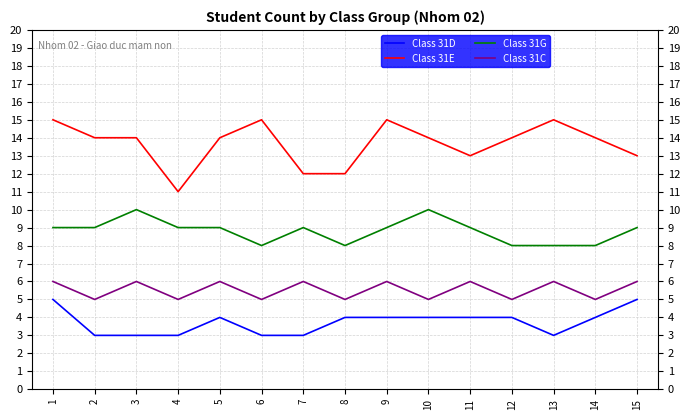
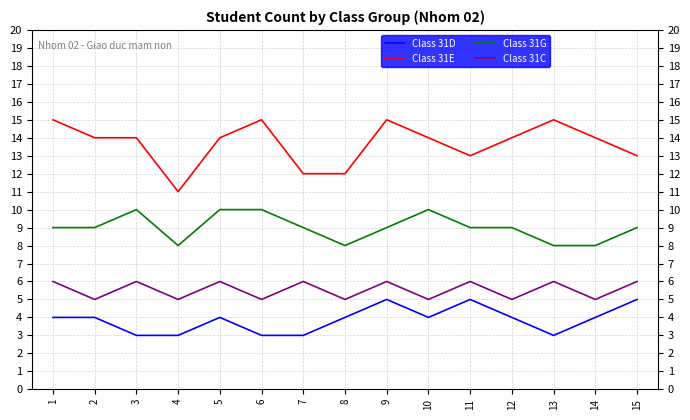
Class 31D, 1: 5 -> 4
Class 31D, 2: 3 -> 4
Class 31G, 4: 9 -> 8
Class 31G, 5: 9 -> 10
Class 31G, 6: 8 -> 10
Class 31D, 9: 4 -> 5
Class 31D, 11: 4 -> 5
Class 31G, 12: 8 -> 9
